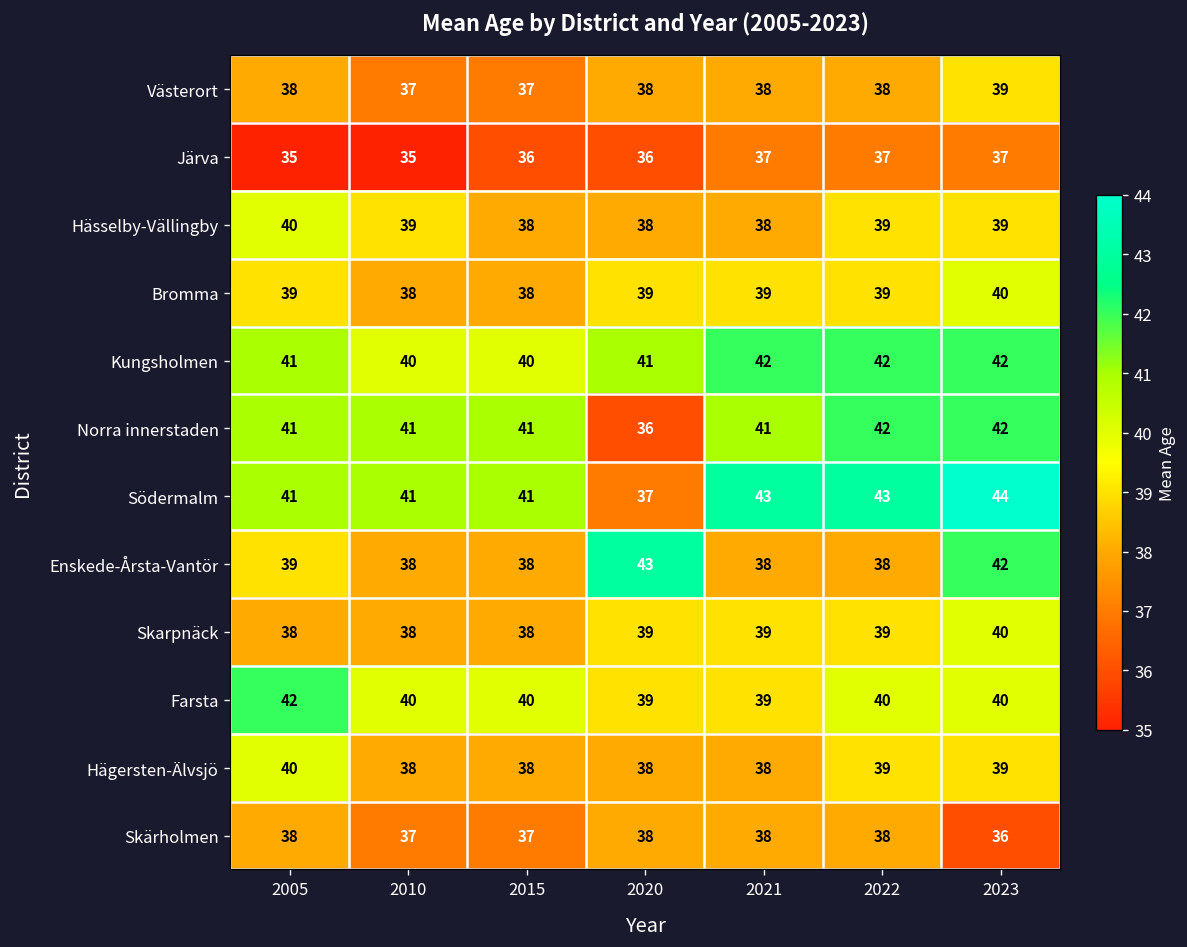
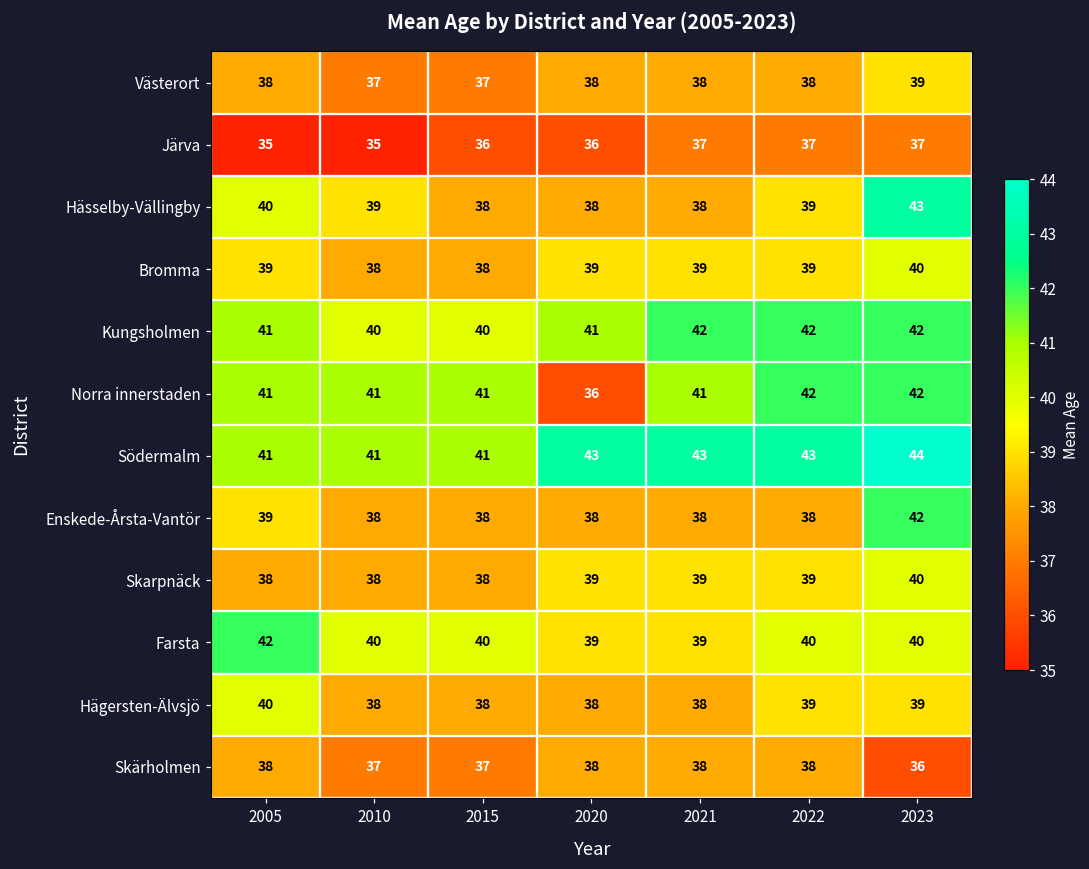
Hässelby-Vällingby, 2023: 39 -> 43
Södermalm, 2020: 37 -> 43
Enskede-Årsta-Vantör, 2020: 43 -> 38
